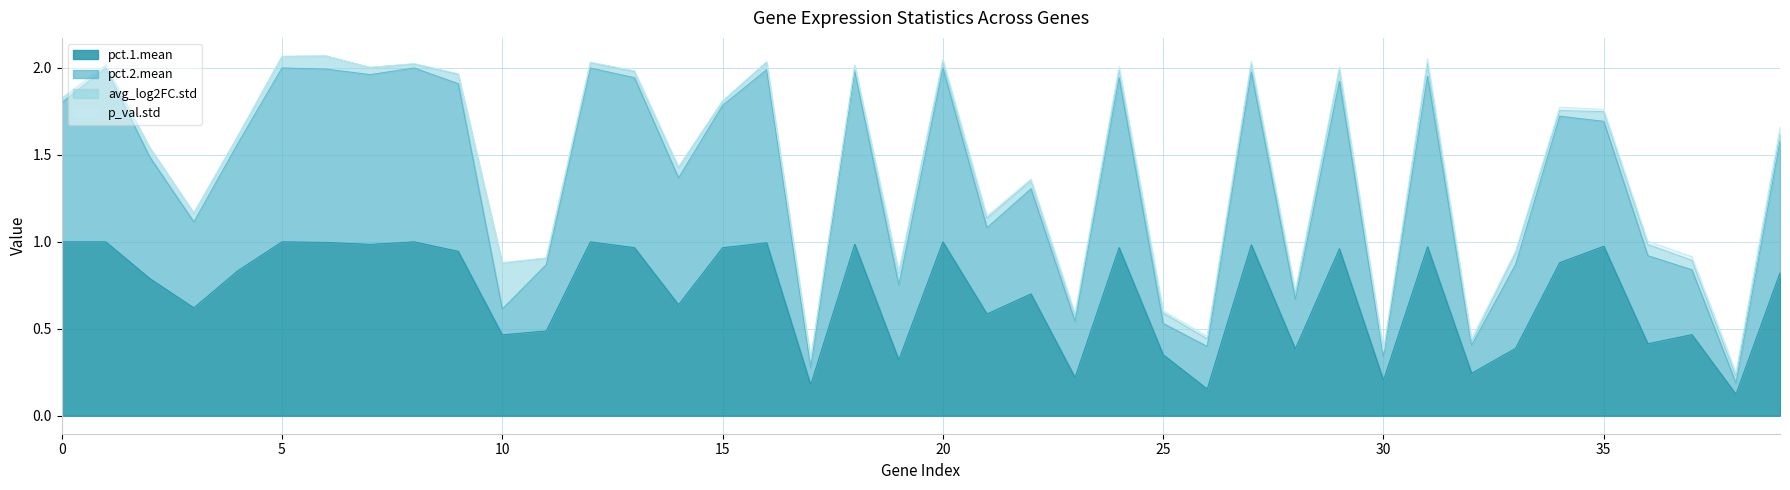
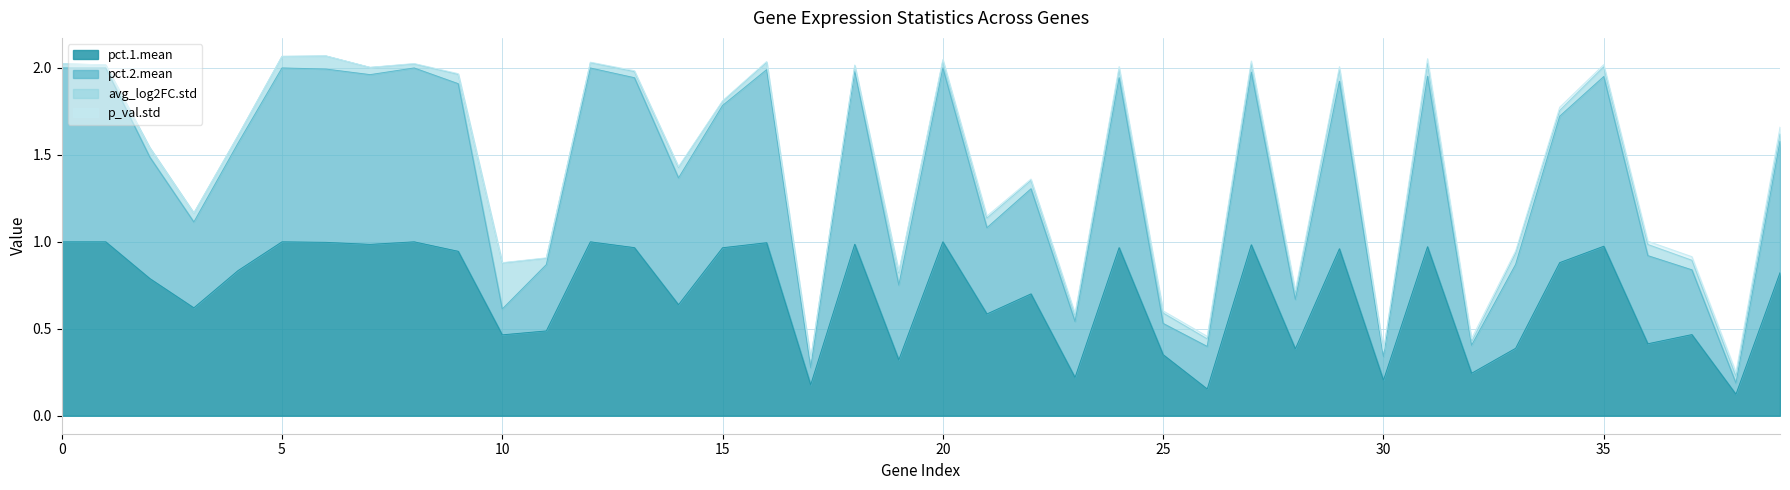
pct.2.mean, 0: 0.8 -> 1.0
pct.2.mean, 35: 0.72 -> 0.98
